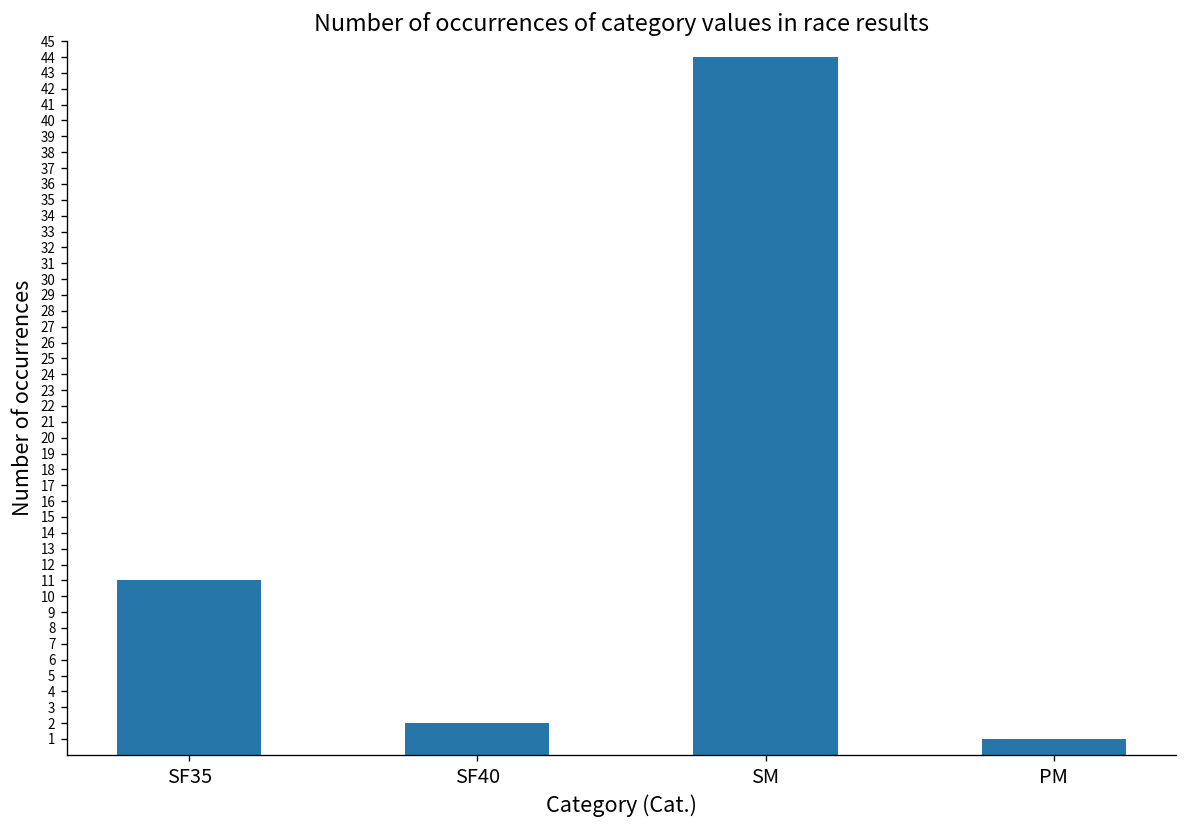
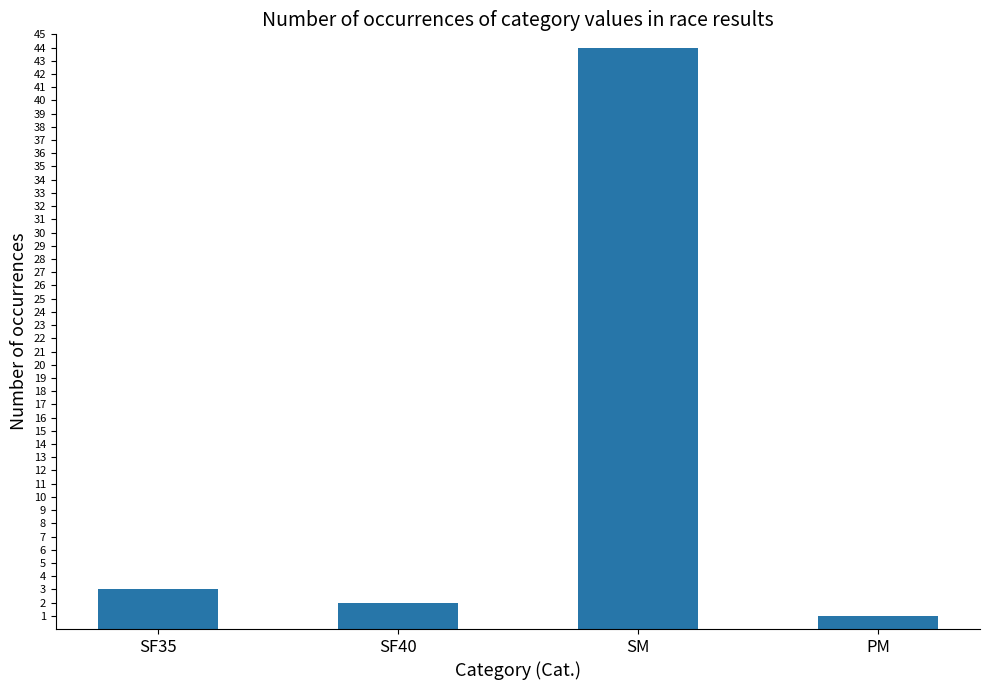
SF35: 11 -> 3
